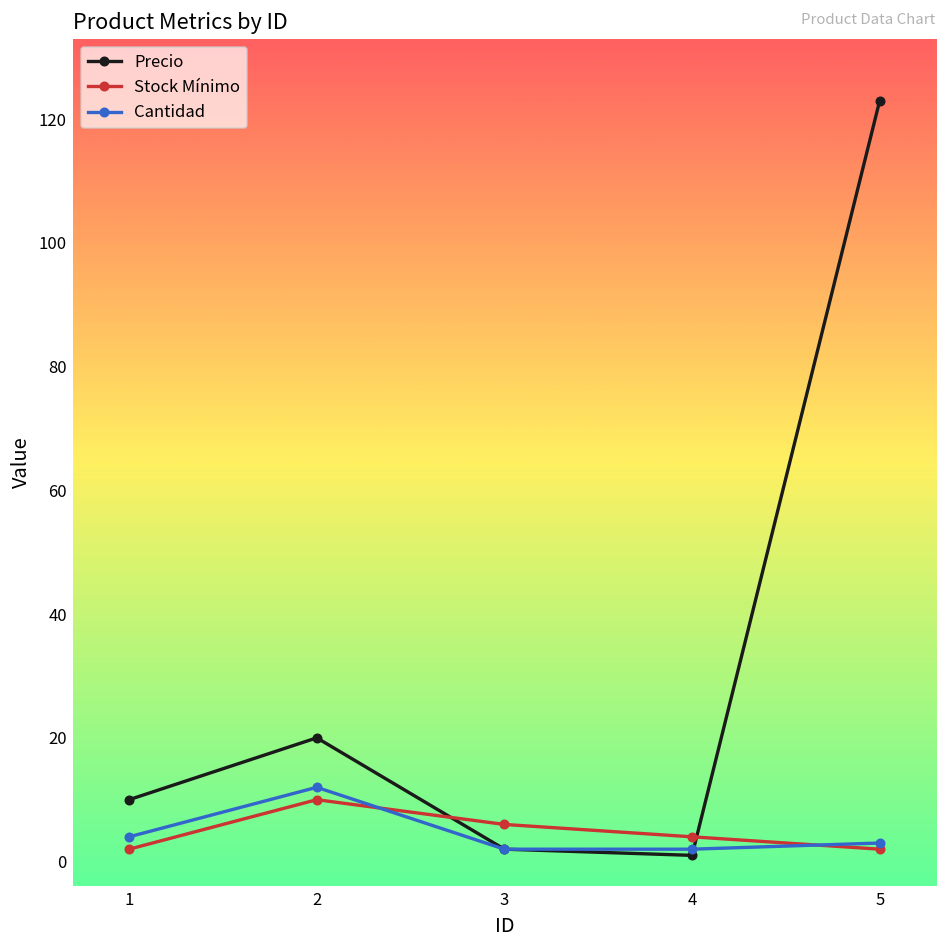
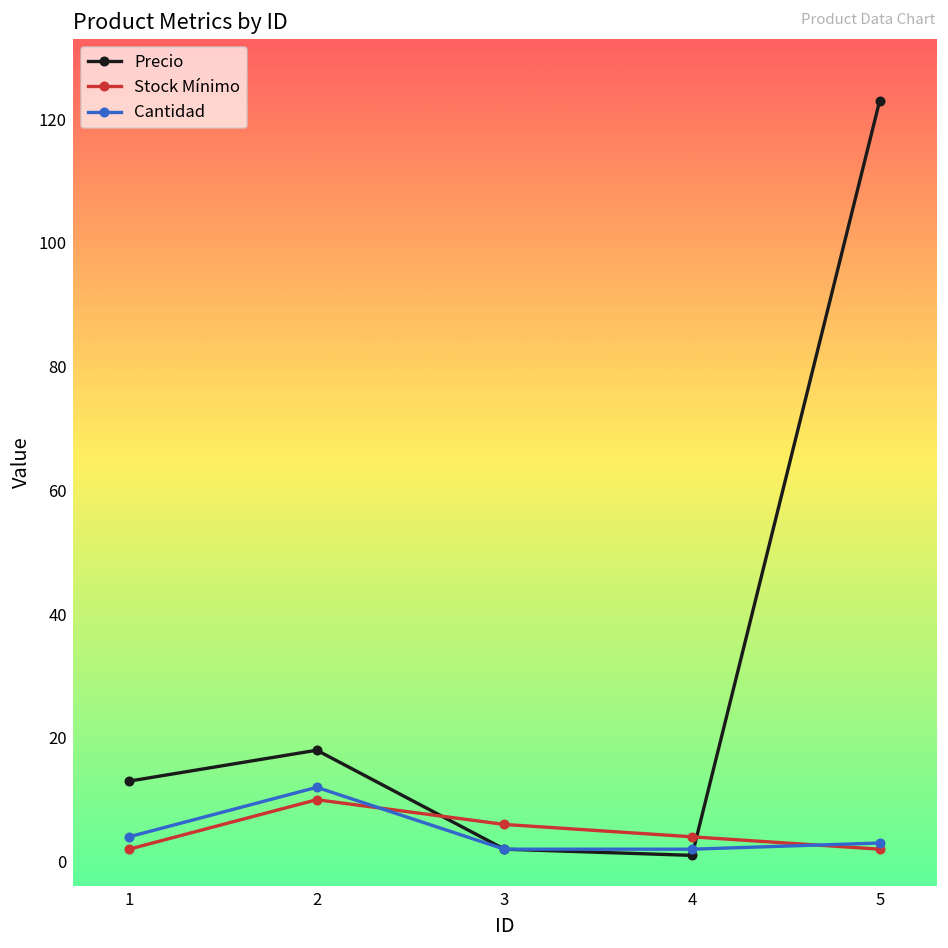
Precio, 1: 10 -> 13
Precio, 2: 20 -> 18
